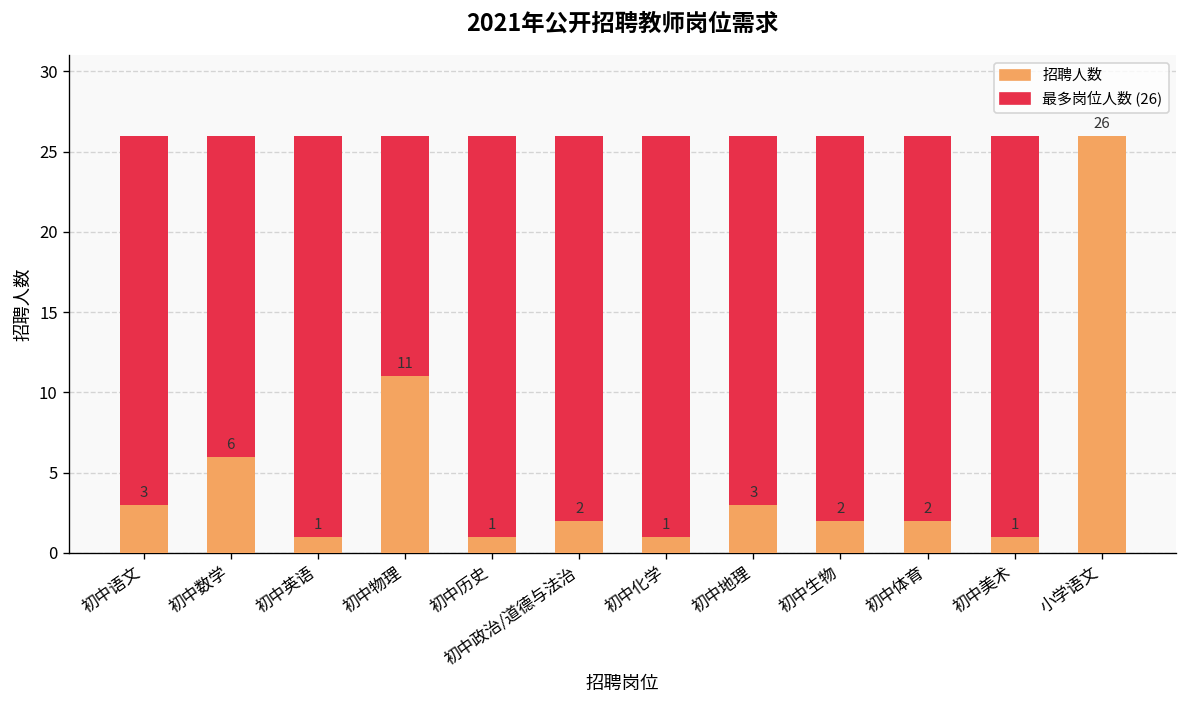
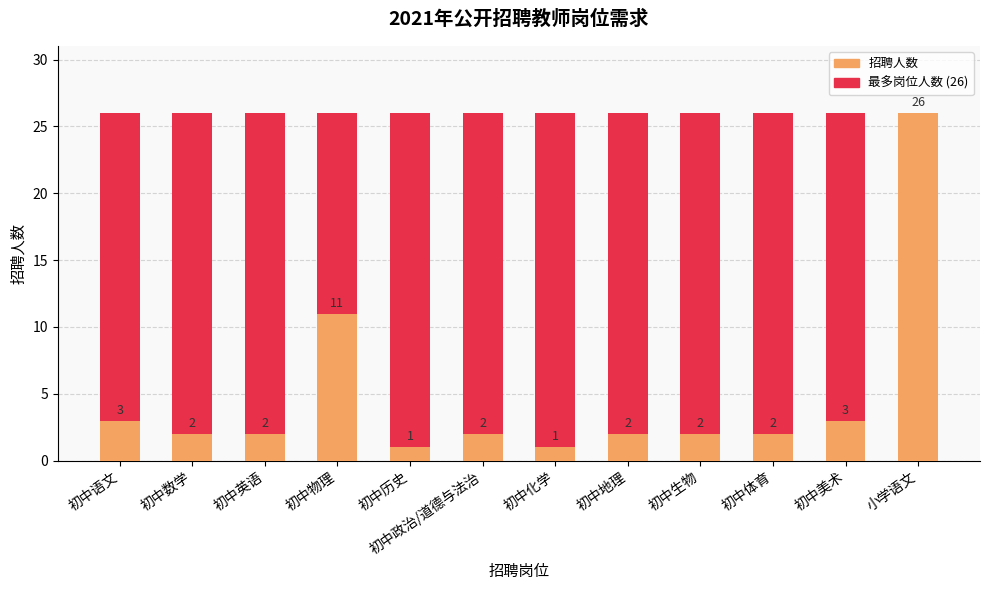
招聘人数, 初中数学: 6 -> 2
招聘人数, 初中英语: 1 -> 2
招聘人数, 初中地理: 3 -> 2
招聘人数, 初中美术: 1 -> 3
